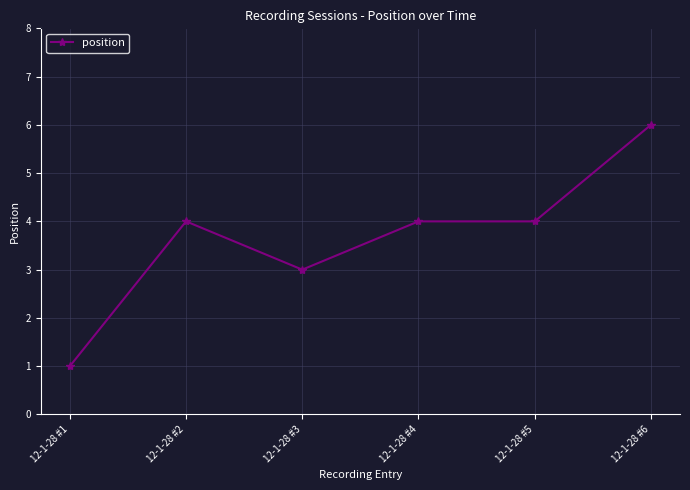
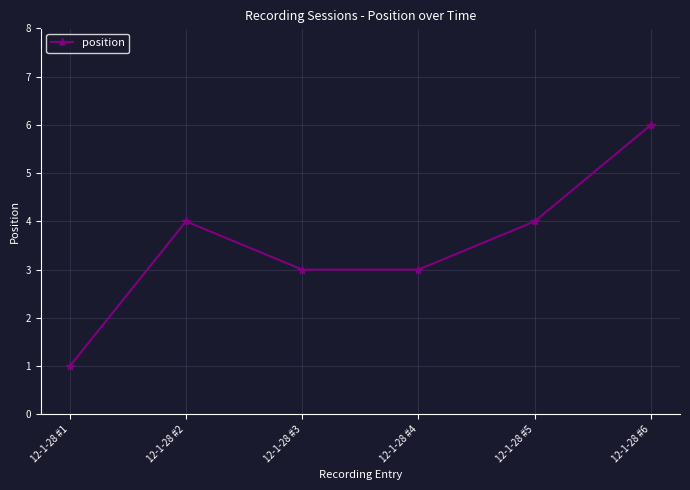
12-1-28 #4: 4 -> 3
